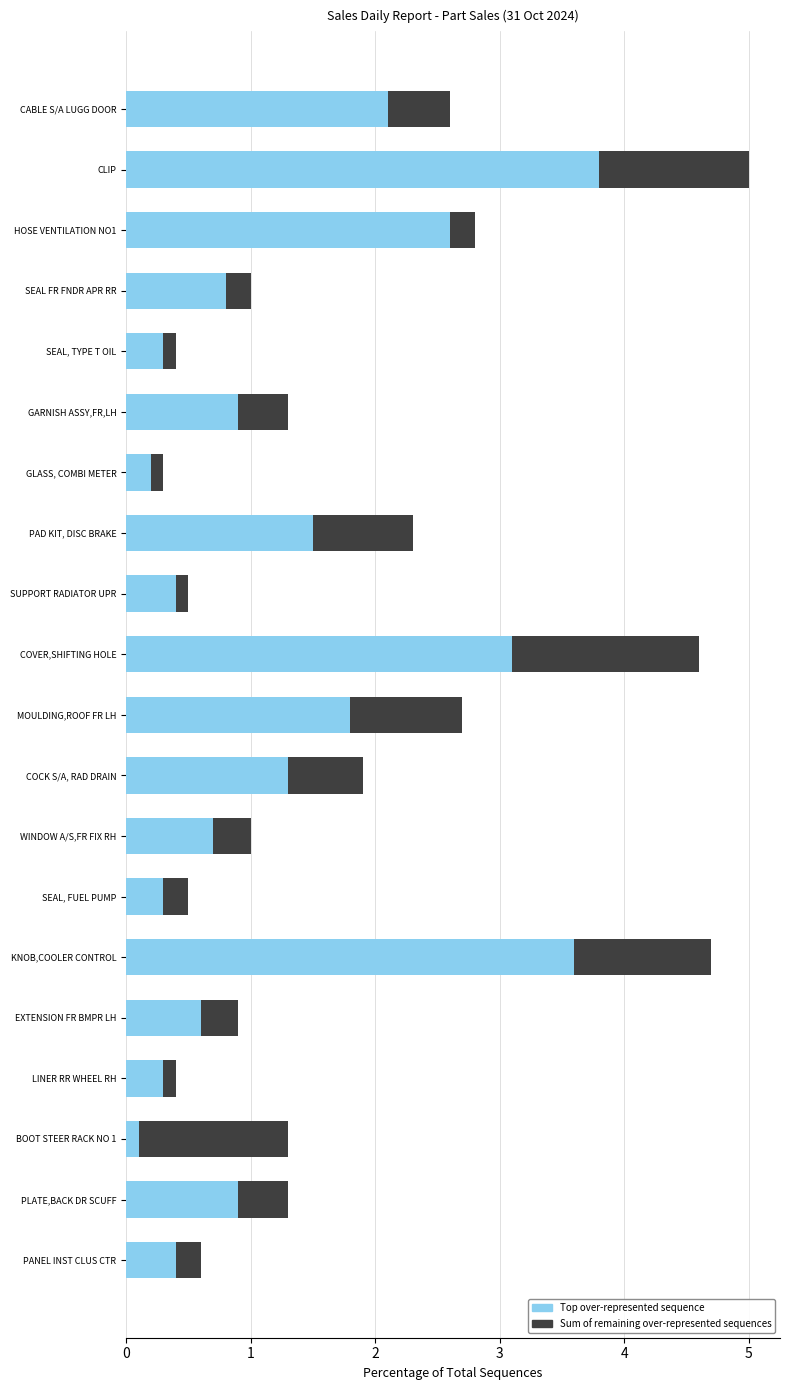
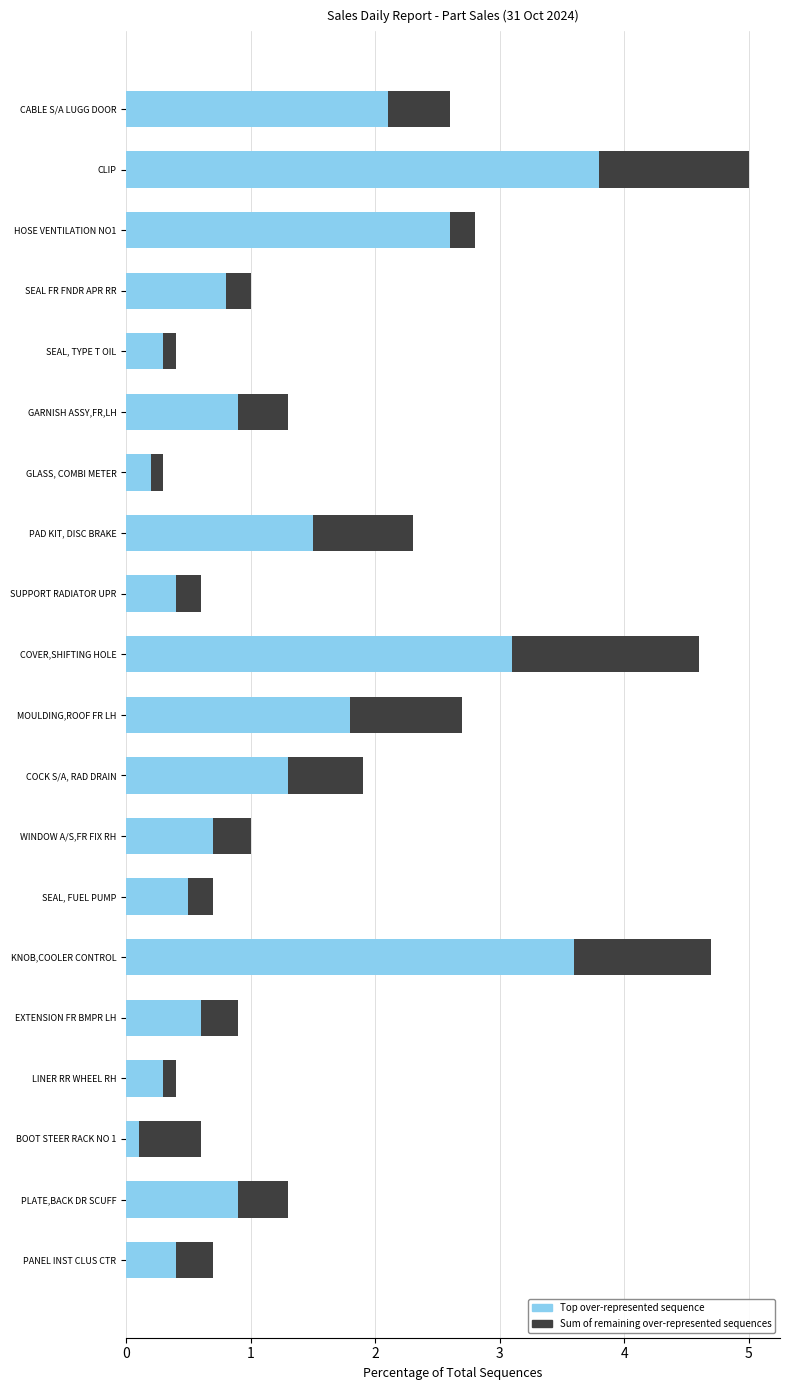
Sum of remaining over-represented sequences, SUPPORT RADIATOR UPR: 0.1 -> 0.2
Top over-represented sequence, SEAL, FUEL PUMP: 0.3 -> 0.5
Sum of remaining over-represented sequences, BOOT STEER RACK NO 1: 1.2 -> 0.5
Sum of remaining over-represented sequences, PANEL INST CLUS CTR: 0.2 -> 0.3
